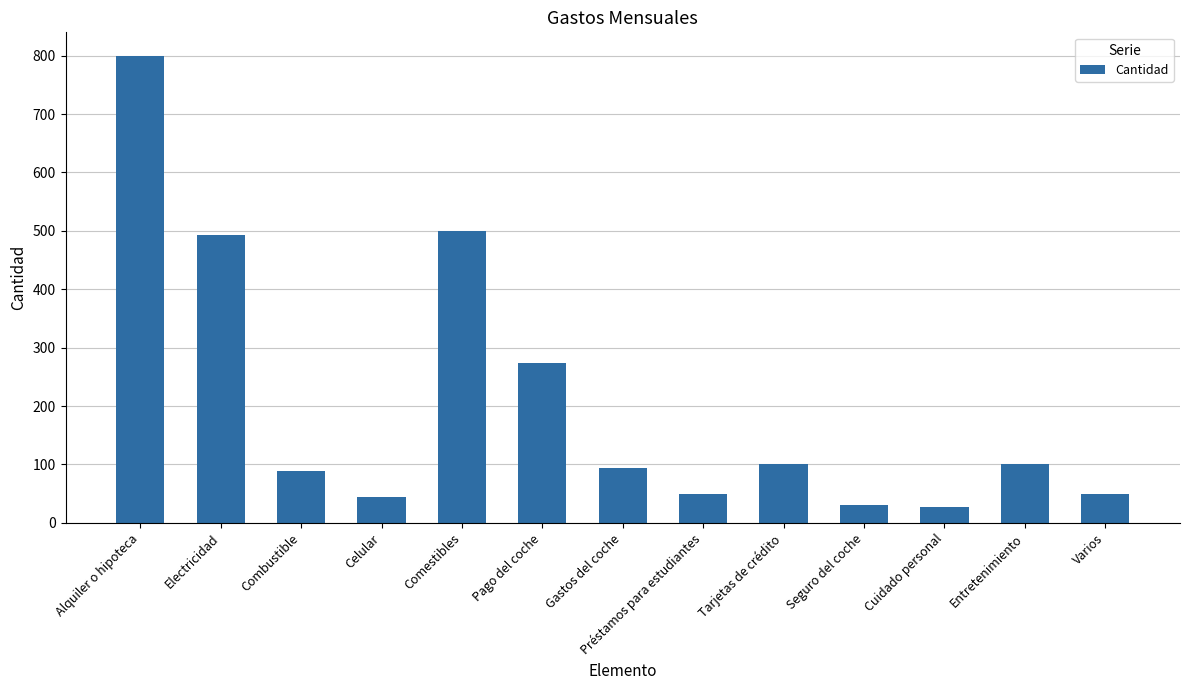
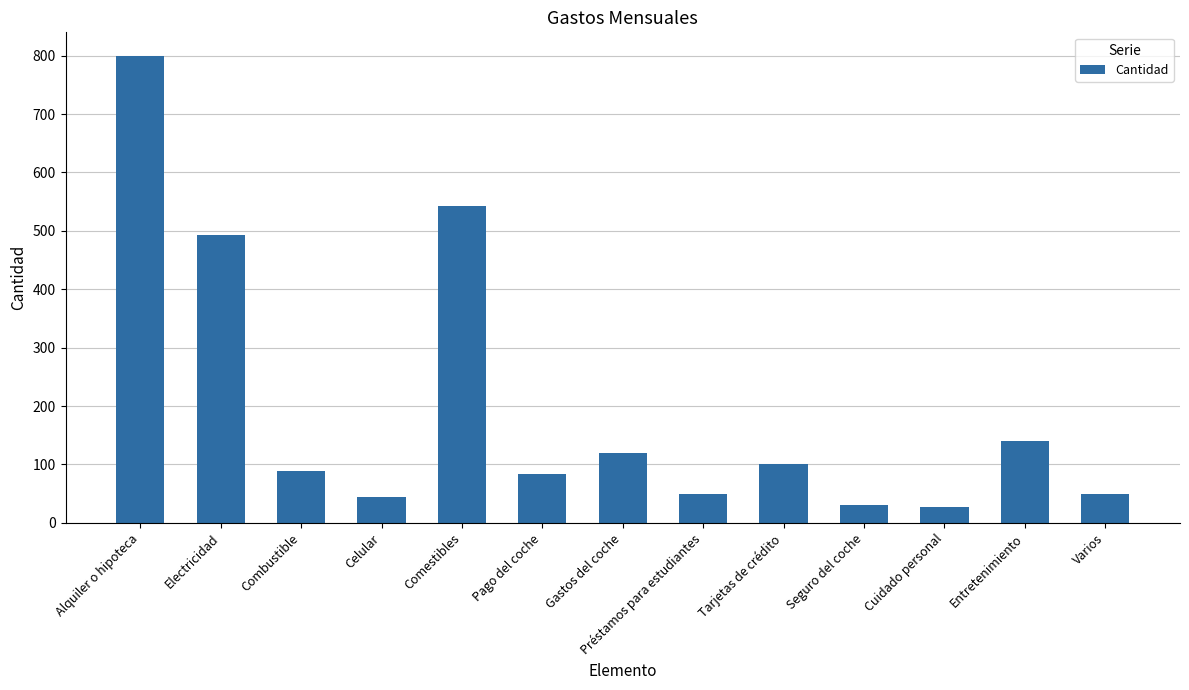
Comestibles: 500 -> 540
Pago del coche: 270 -> 80
Gastos del coche: 90 -> 120
Entretenimiento: 100 -> 140
